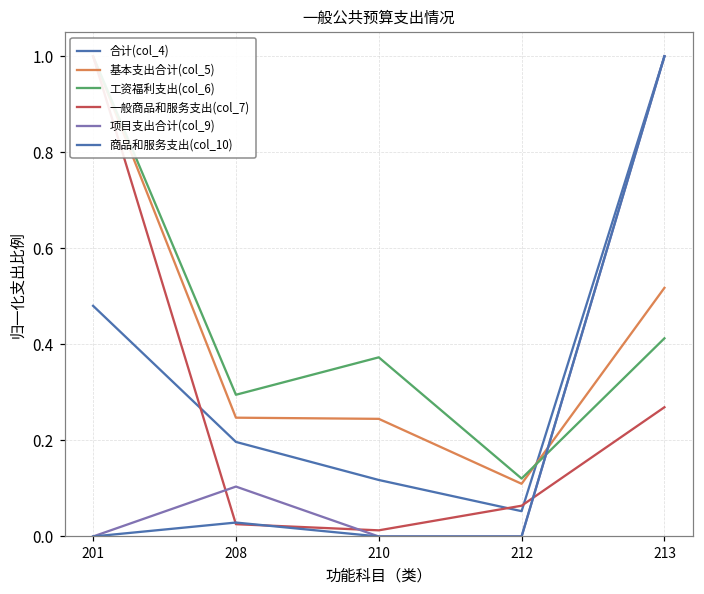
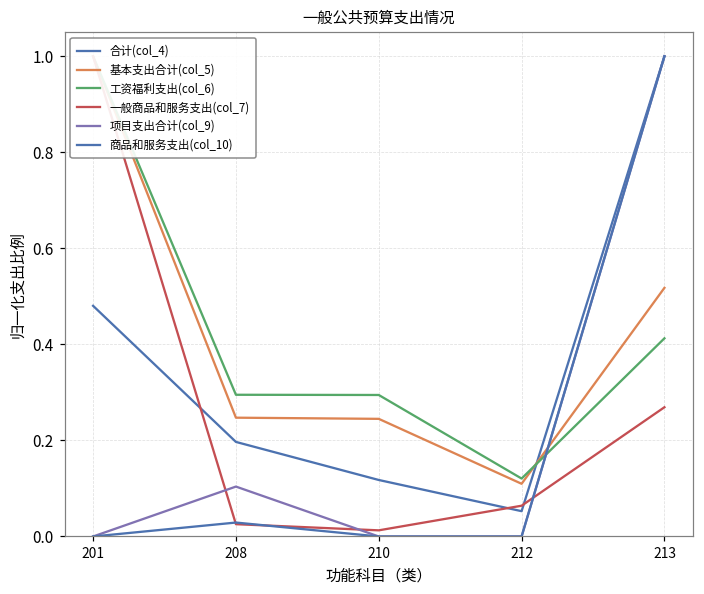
工资福利支出(col_6), 210: 0.37 -> 0.29
